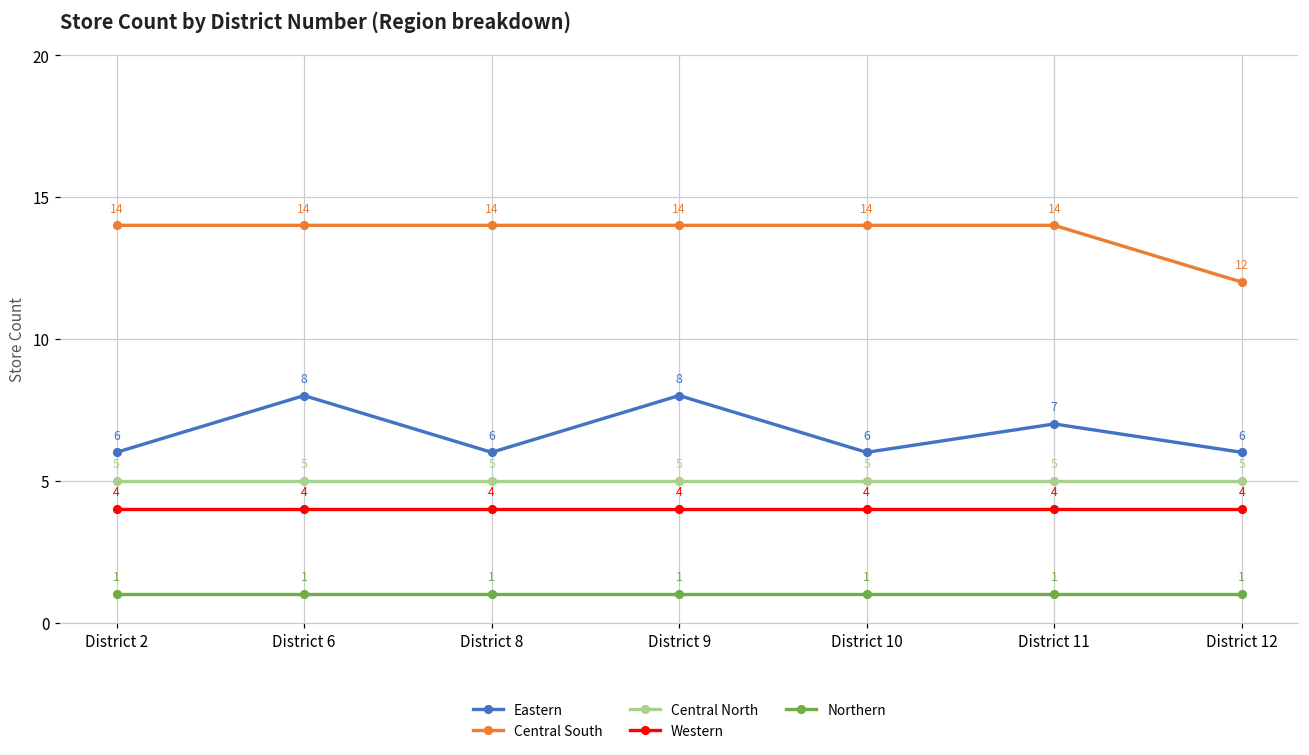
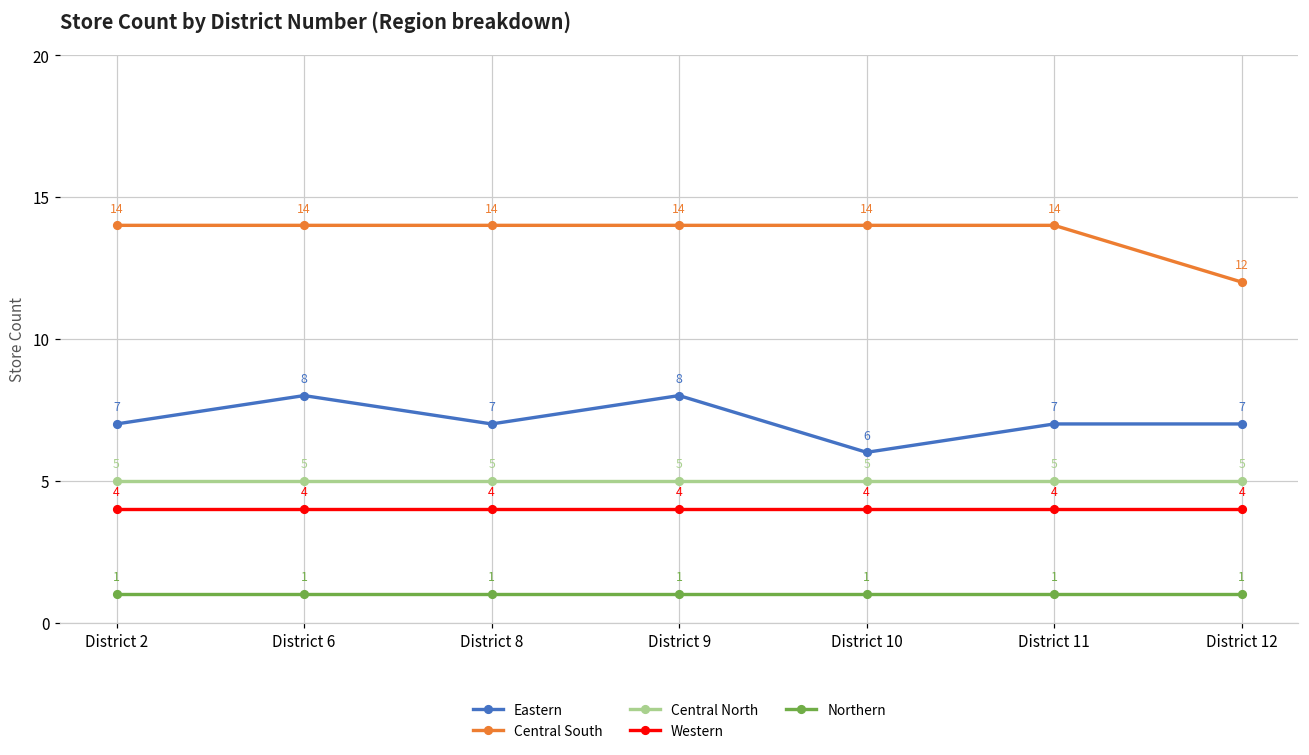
Eastern, District 2: 6 -> 7
Eastern, District 8: 6 -> 7
Eastern, District 12: 6 -> 7
